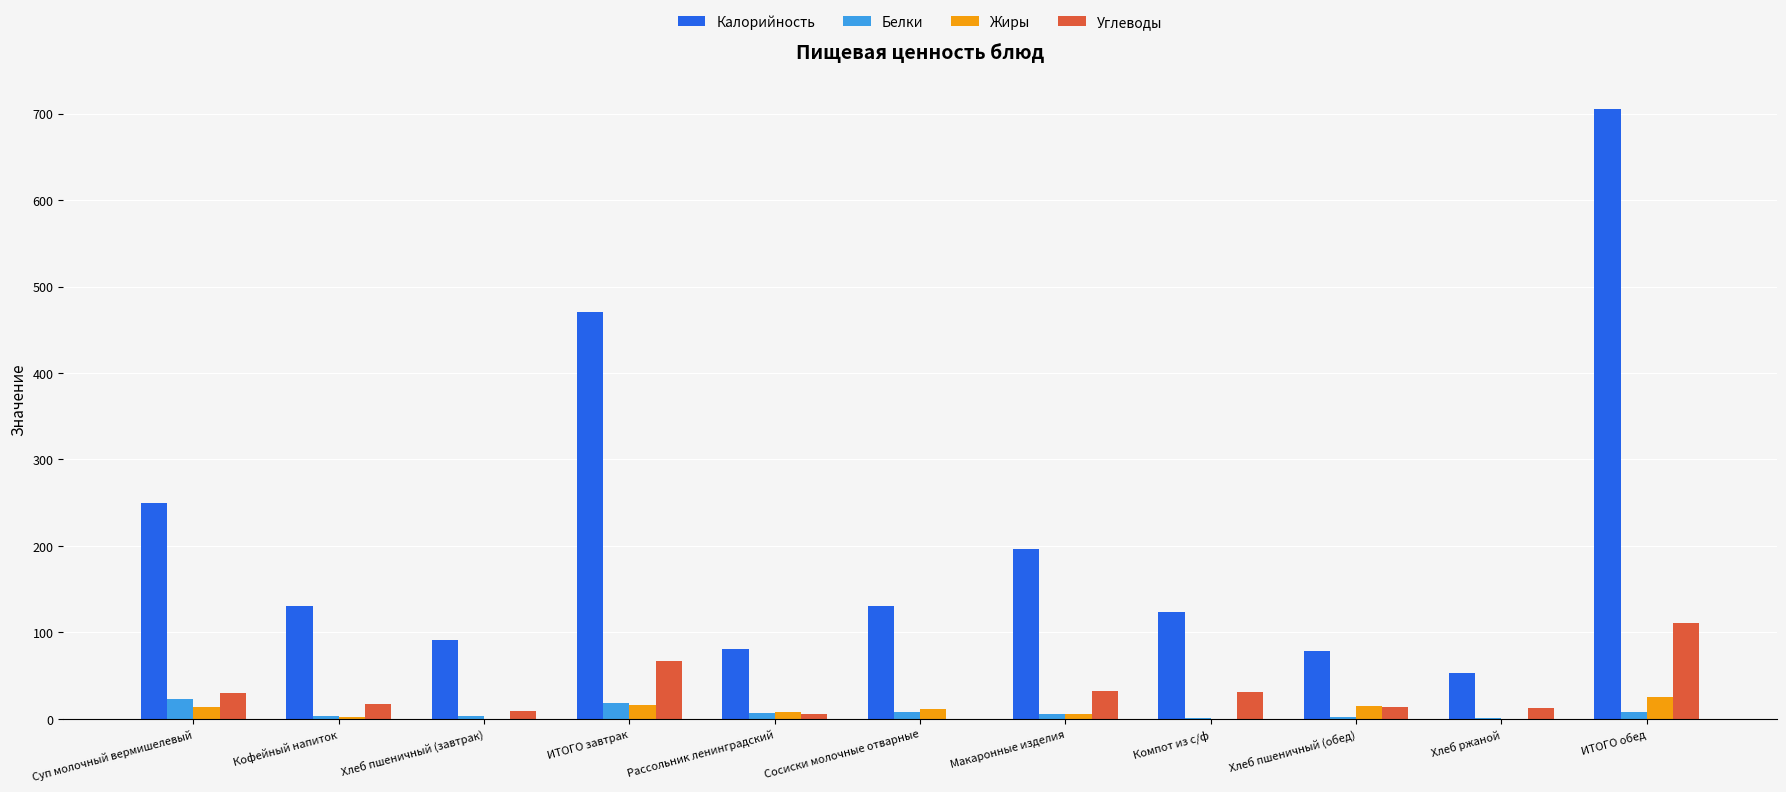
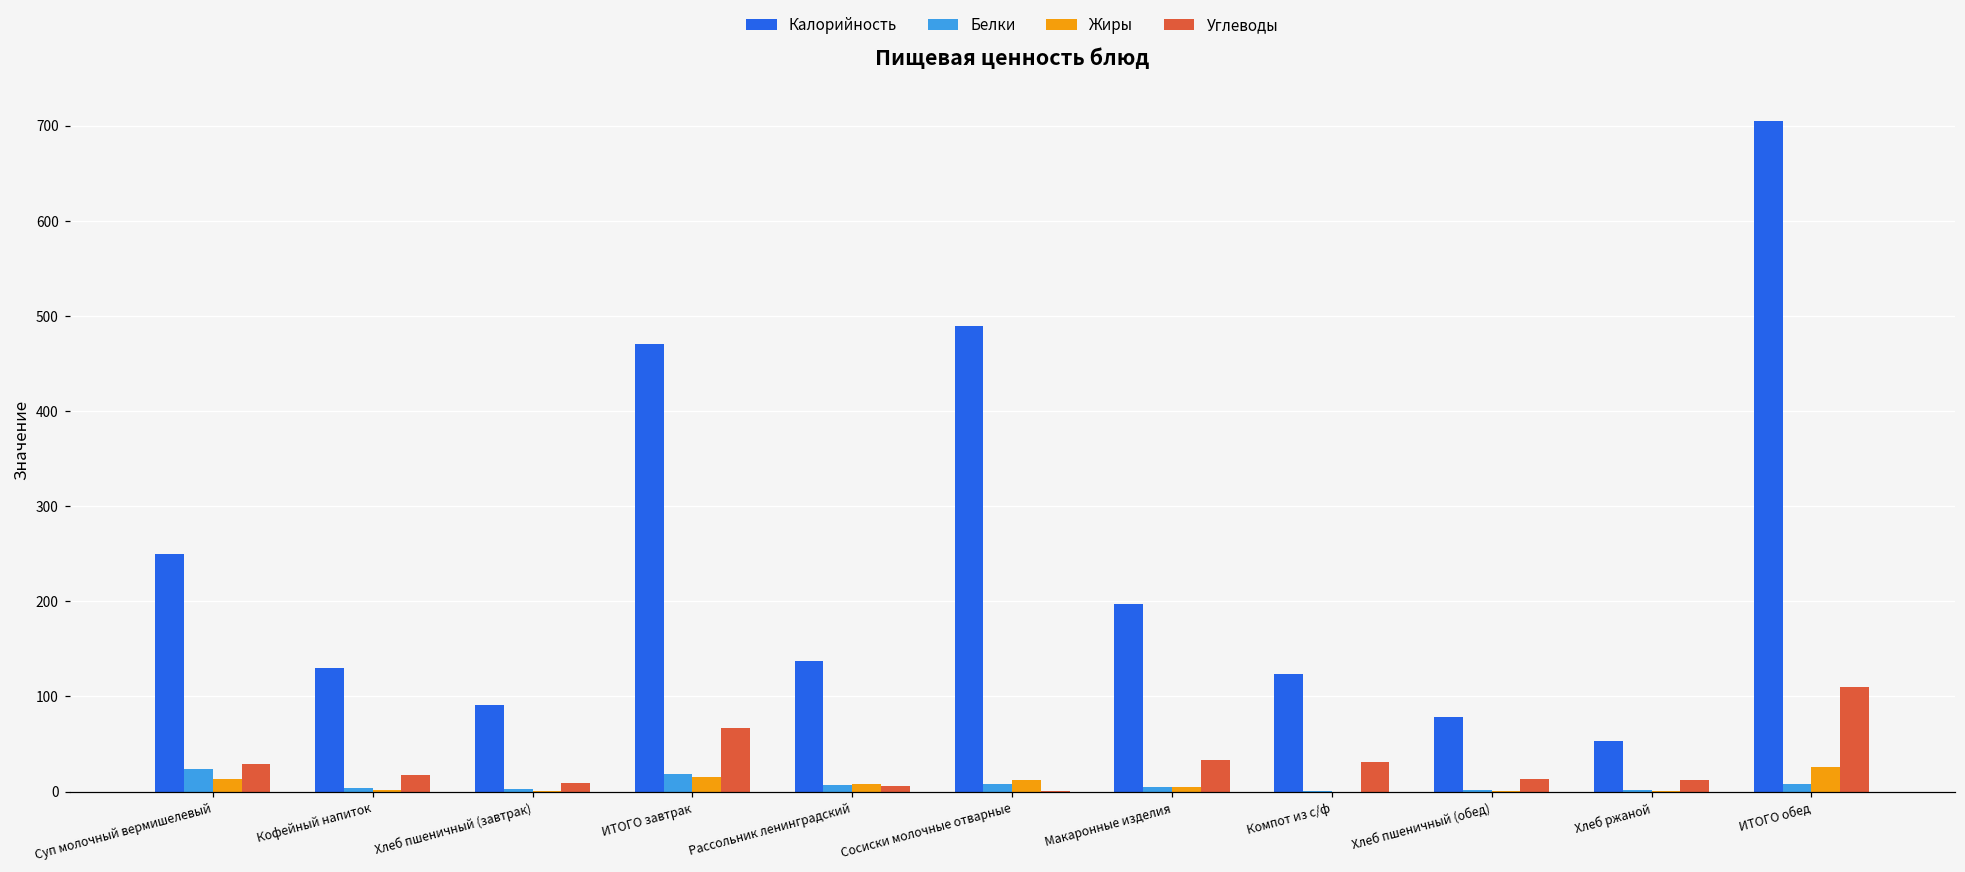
Калорийность, Рассольник ленинградский: 80 -> 140
Калорийность, Сосиски молочные отварные: 130 -> 490
Жиры, Хлеб пшеничный (обед): 10 -> 0
